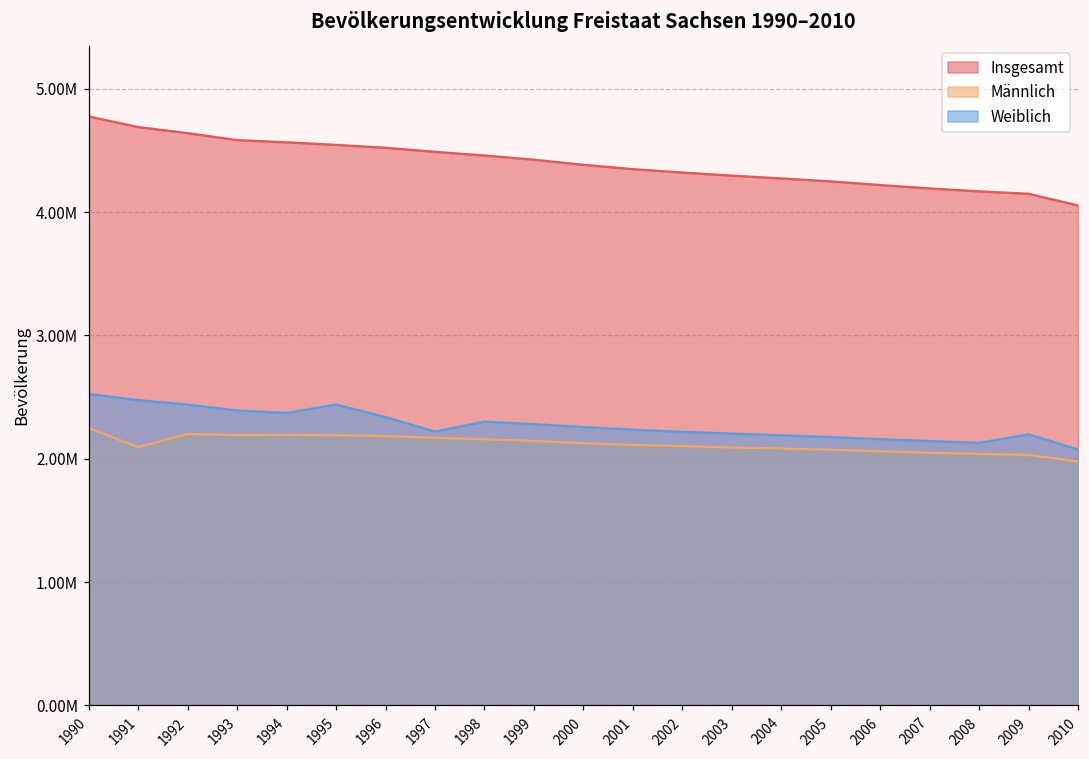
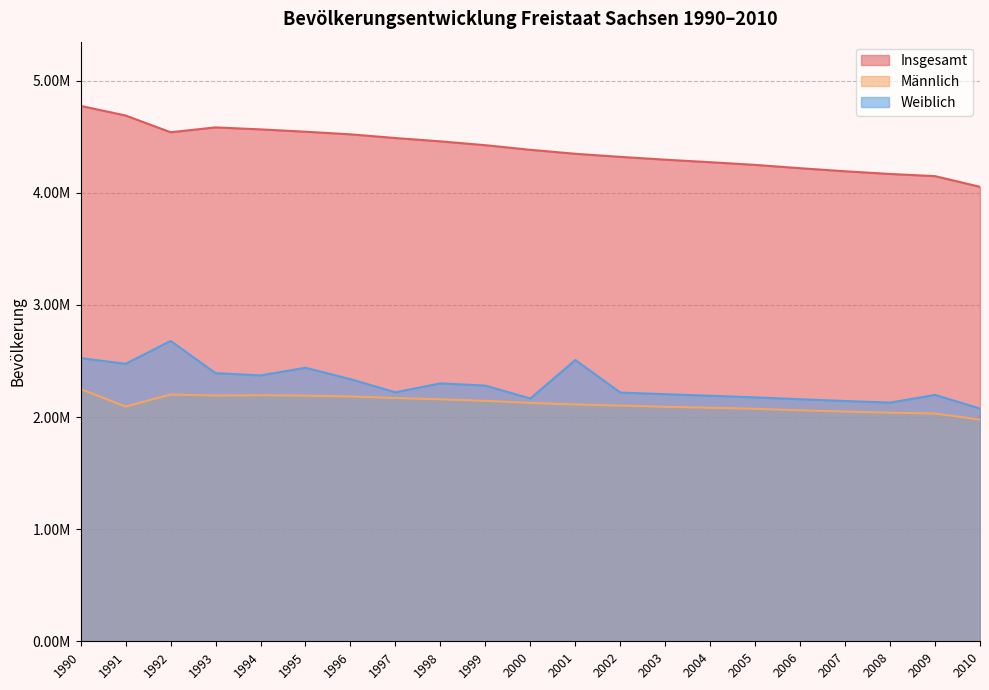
Insgesamt, 1992: 4640000 -> 4540000
Weiblich, 1992: 2440000 -> 2680000
Weiblich, 2000: 2260000 -> 2170000
Weiblich, 2001: 2240000 -> 2510000
